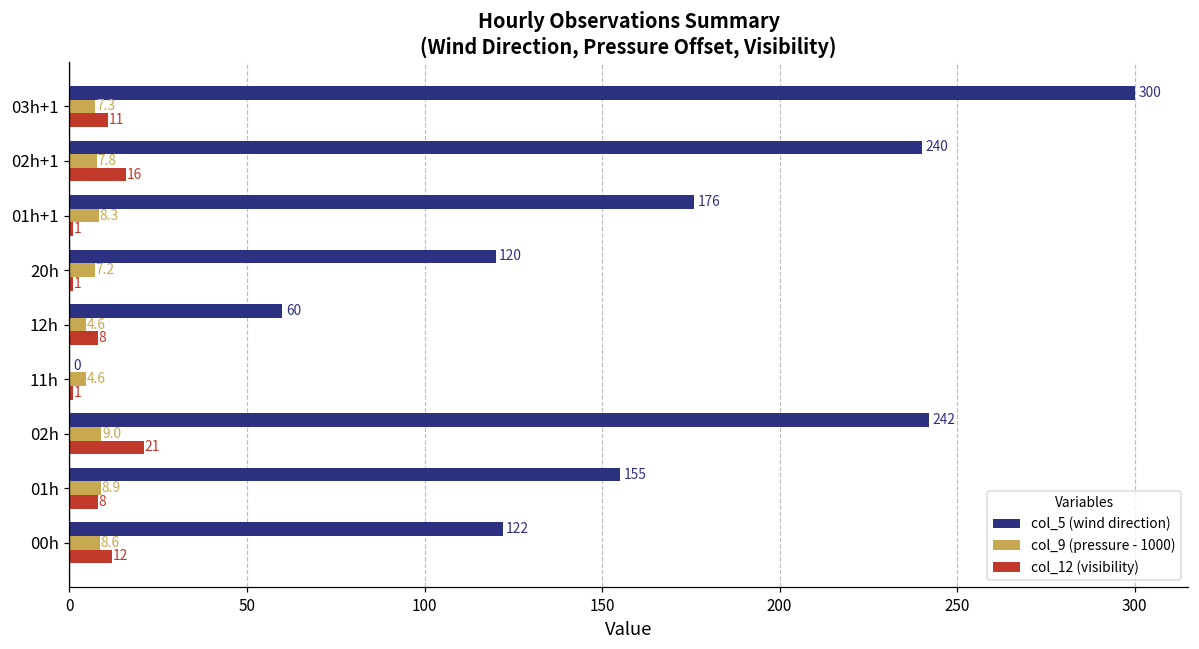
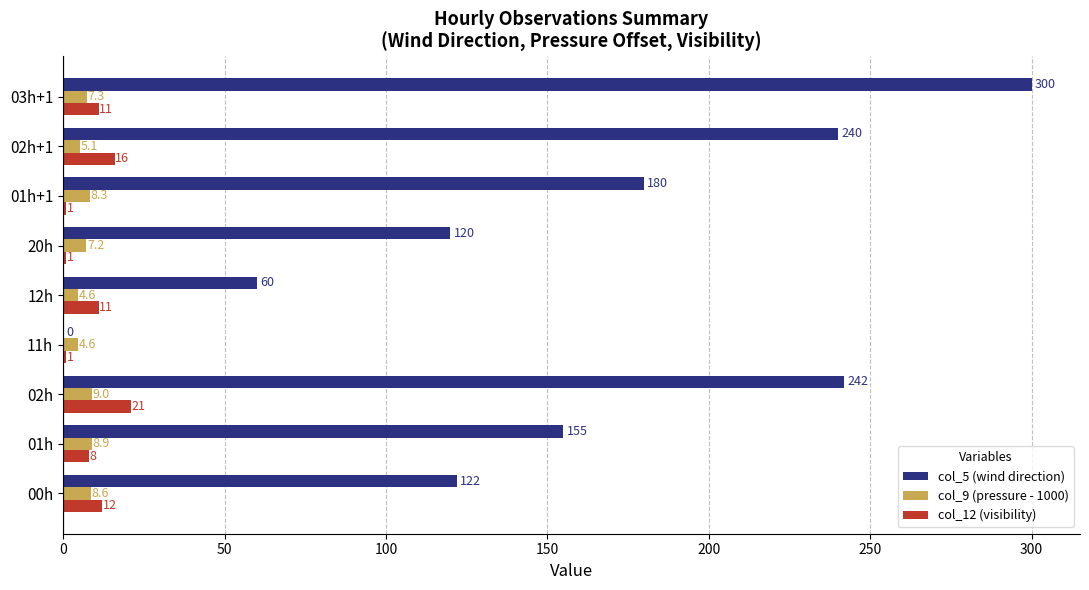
col_9 (pressure - 1000), 02h+1: 7.8 -> 5.1
col_5 (wind direction), 01h+1: 176 -> 180
col_12 (visibility), 12h: 8 -> 11
